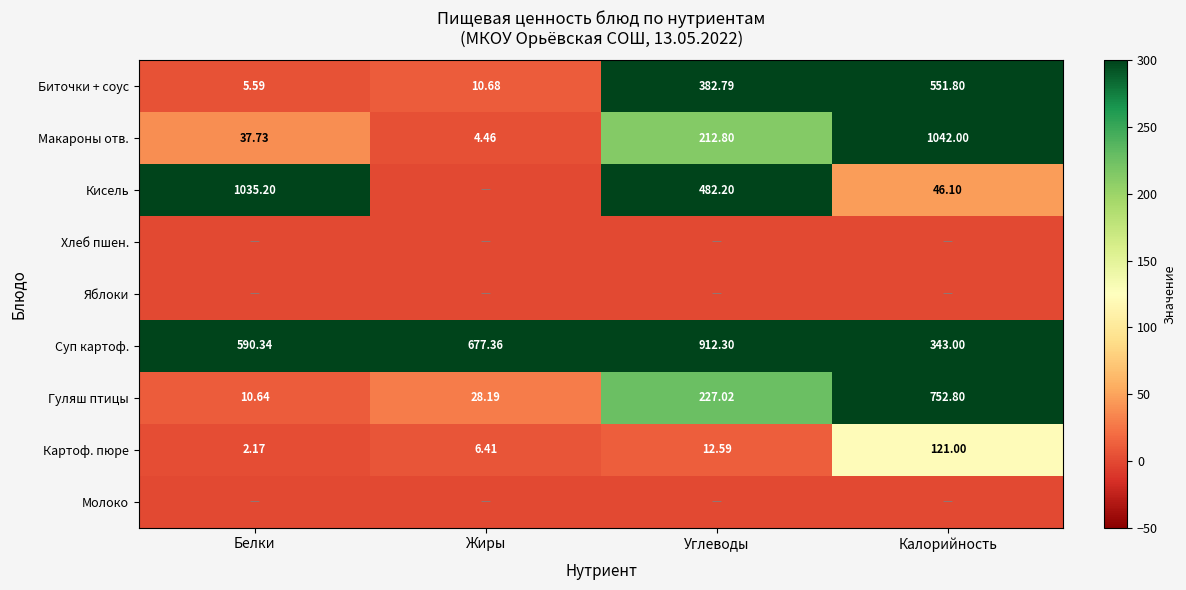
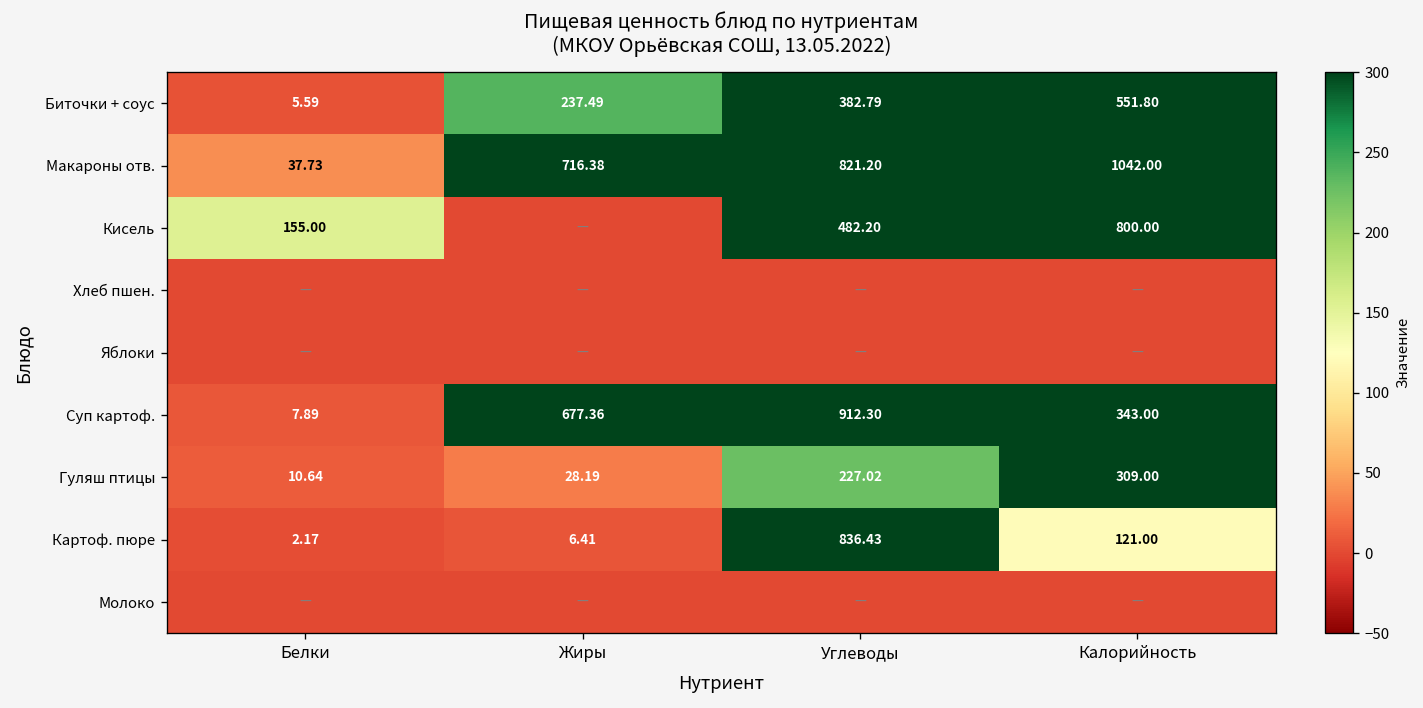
Биточки + соус, Жиры: 10.68 -> 237.49
Макароны отв., Жиры: 4.46 -> 716.38
Макароны отв., Углеводы: 212.80 -> 821.20
Кисель, Белки: 1035.20 -> 155.00
Кисель, Калорийность: 46.10 -> 800.00
Суп картоф., Белки: 590.34 -> 7.89
Гуляш птицы, Калорийность: 752.80 -> 309.00
Картоф. пюре, Углеводы: 12.59 -> 836.43
